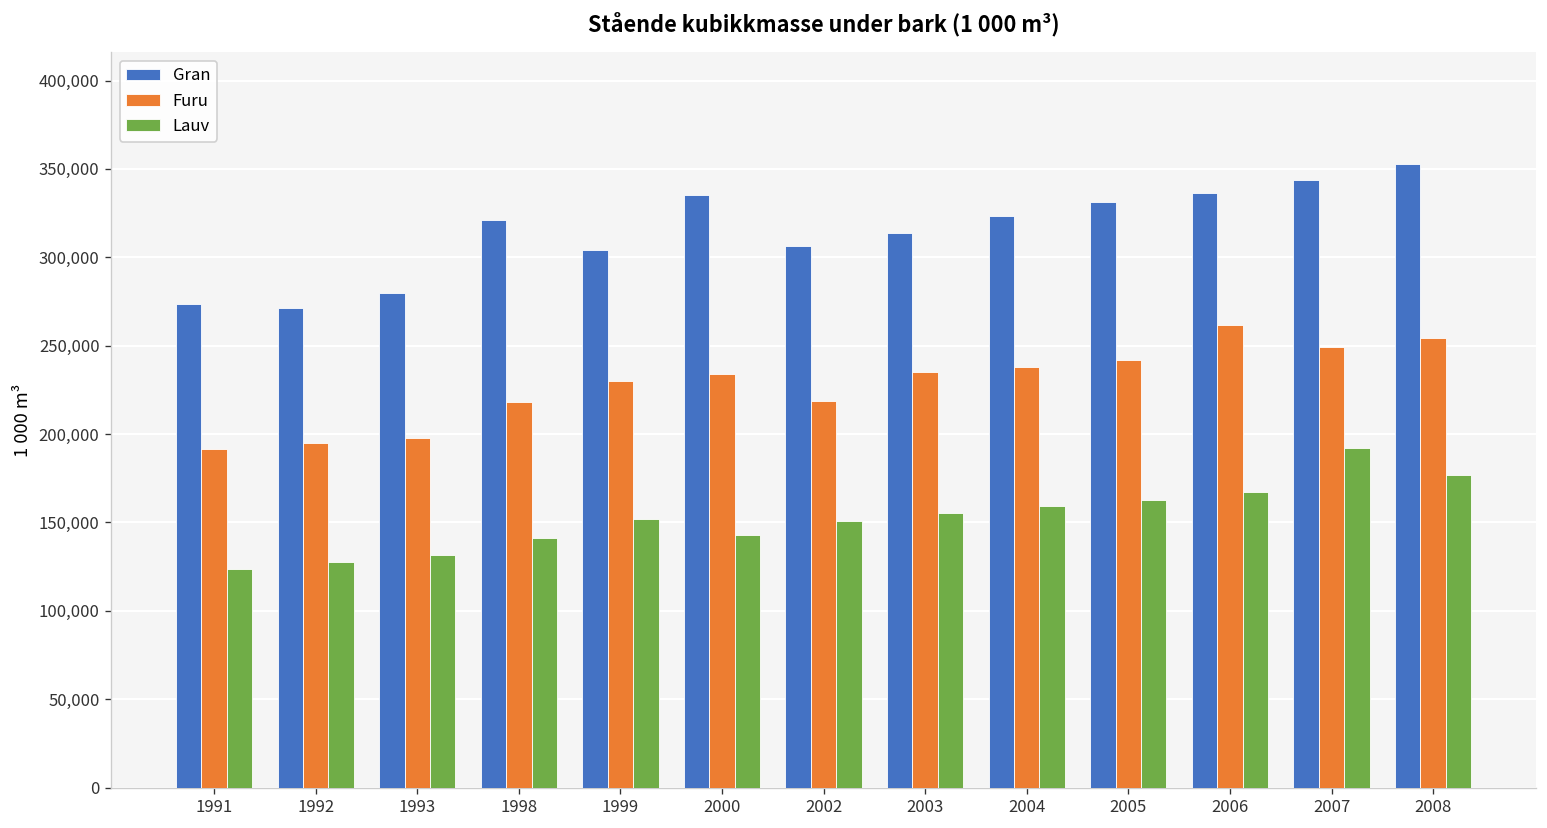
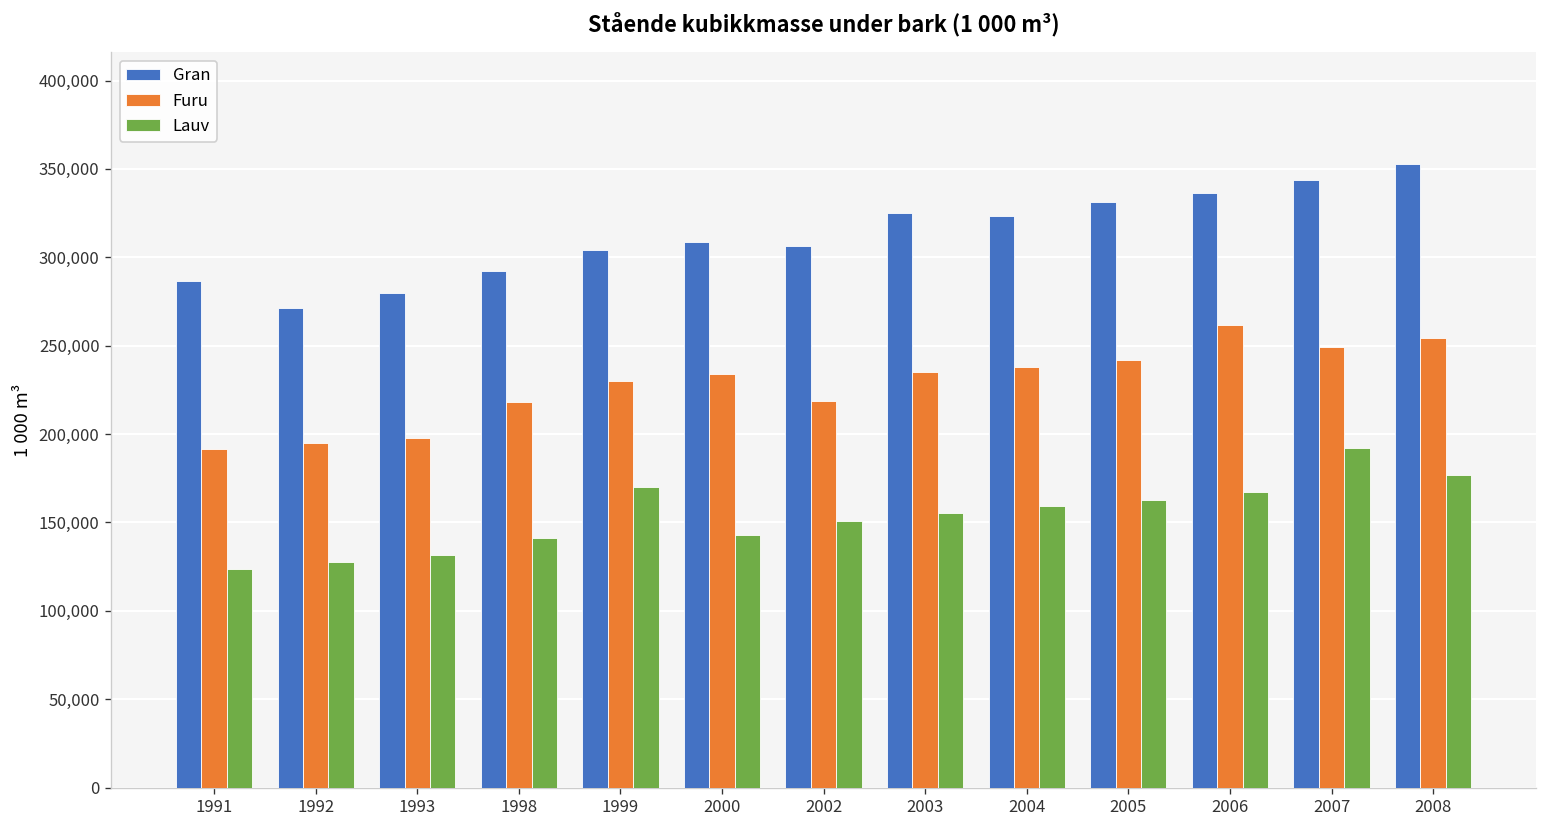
Gran, 1991: 273,000 -> 287,000
Gran, 1998: 321,000 -> 292,000
Lauv, 1999: 152,000 -> 170,000
Gran, 2000: 335,000 -> 309,000
Gran, 2003: 314,000 -> 325,000
